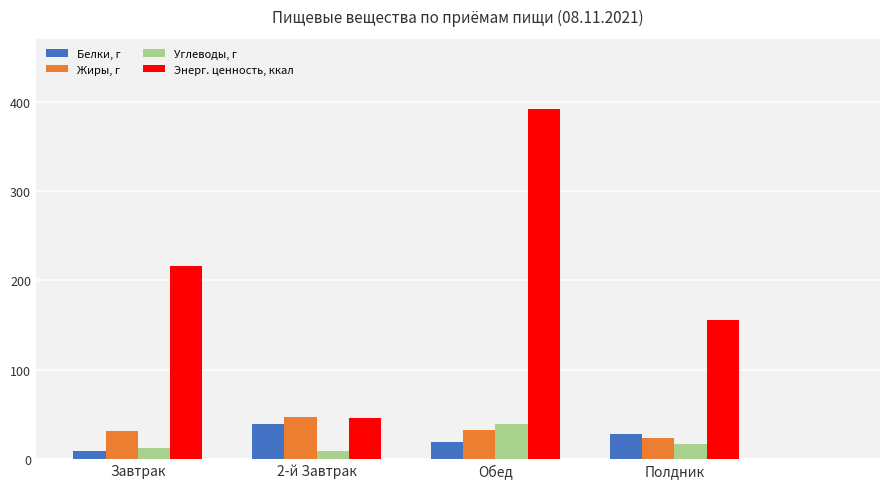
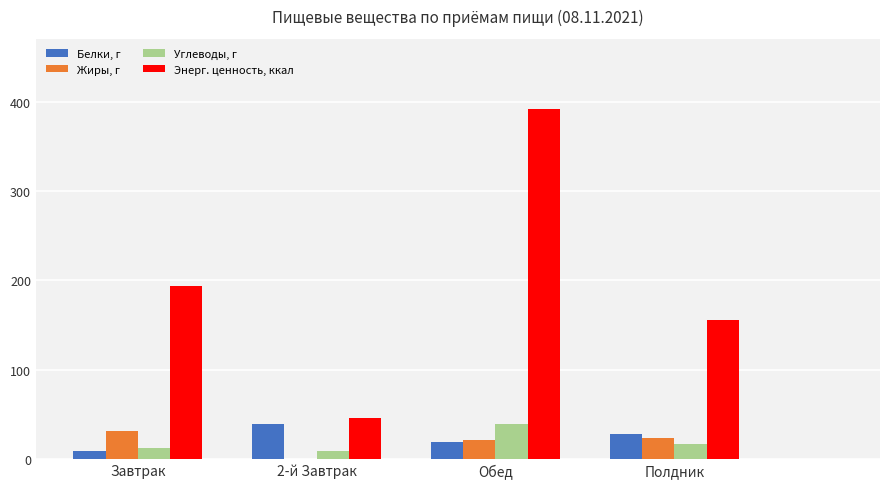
Энерг. ценность, ккал, Завтрак: 220 -> 190
Жиры, г, 2-й Завтрак: 50 -> 0
Жиры, г, Обед: 30 -> 20
